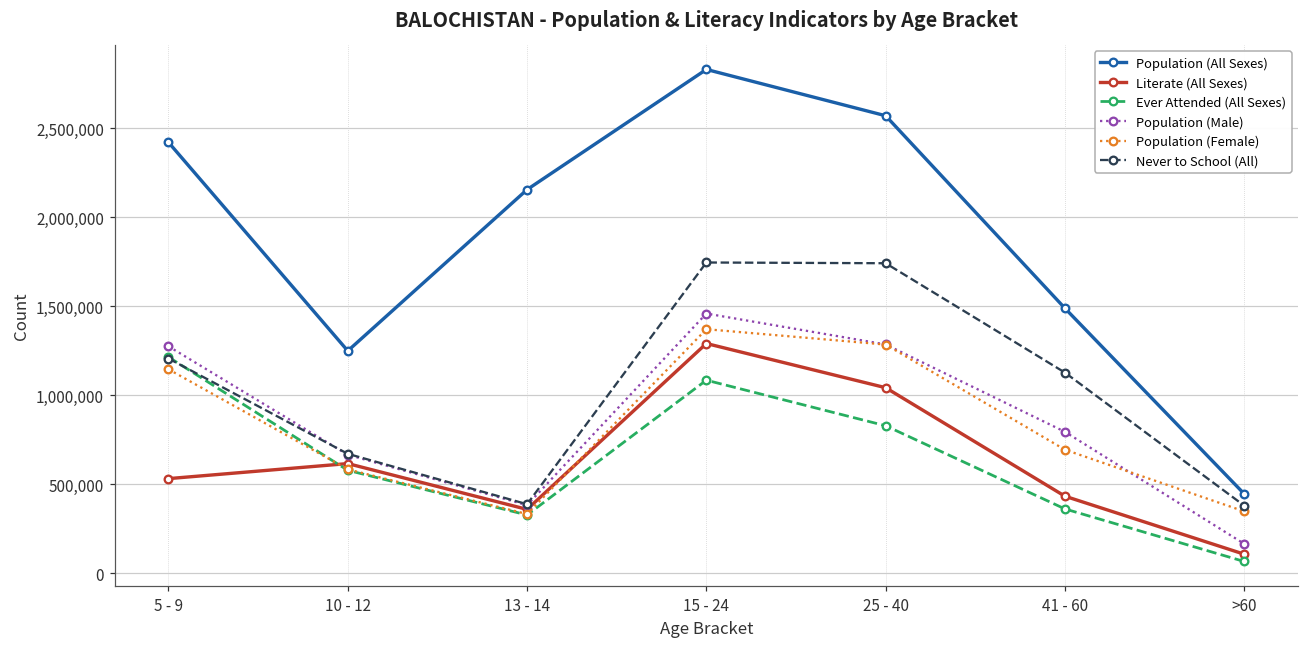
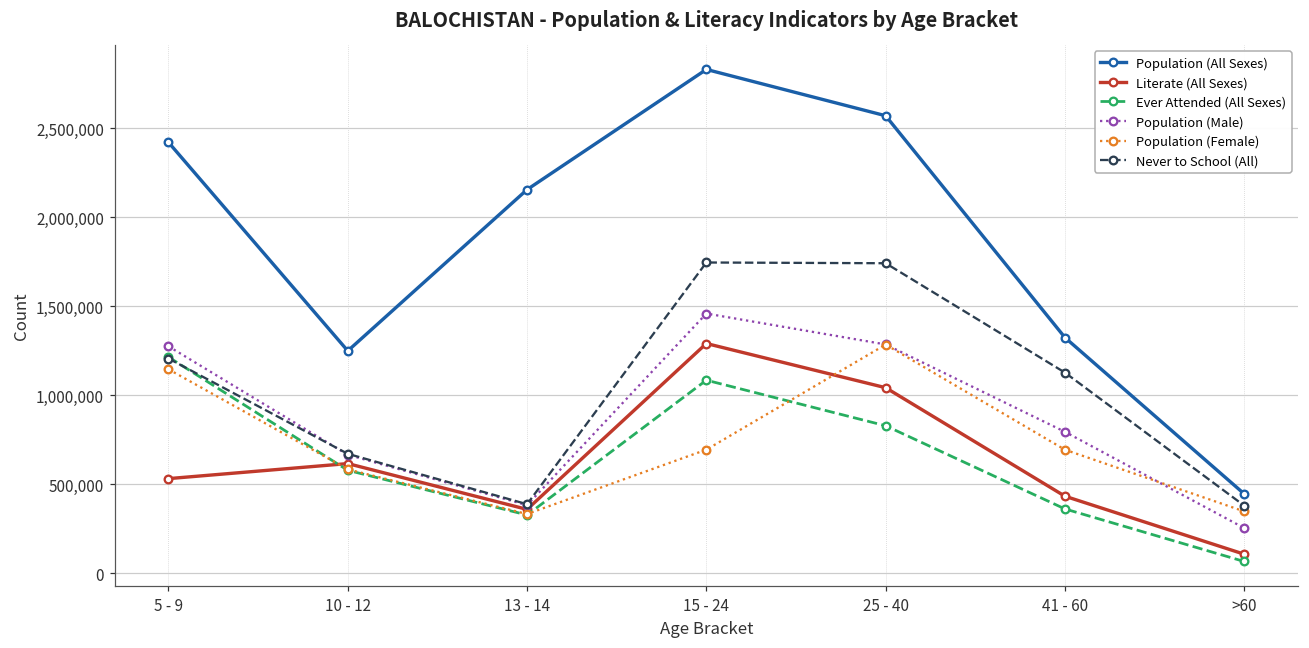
Population (Female), 15 - 24: 1,370,000 -> 690,000
Population (All Sexes), 41 - 60: 1,490,000 -> 1,320,000
Population (Male), >60: 170,000 -> 250,000
